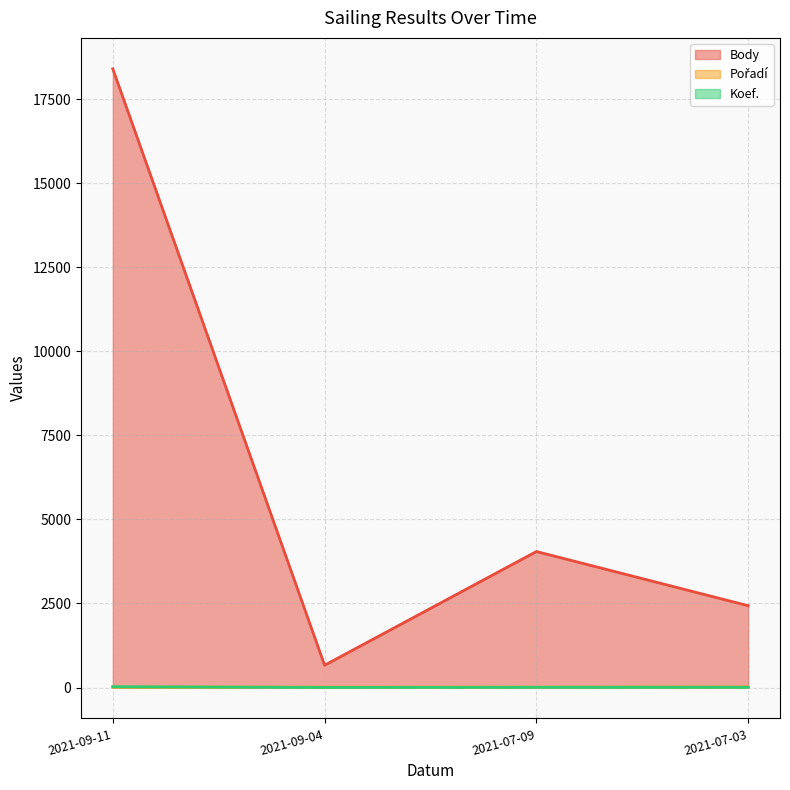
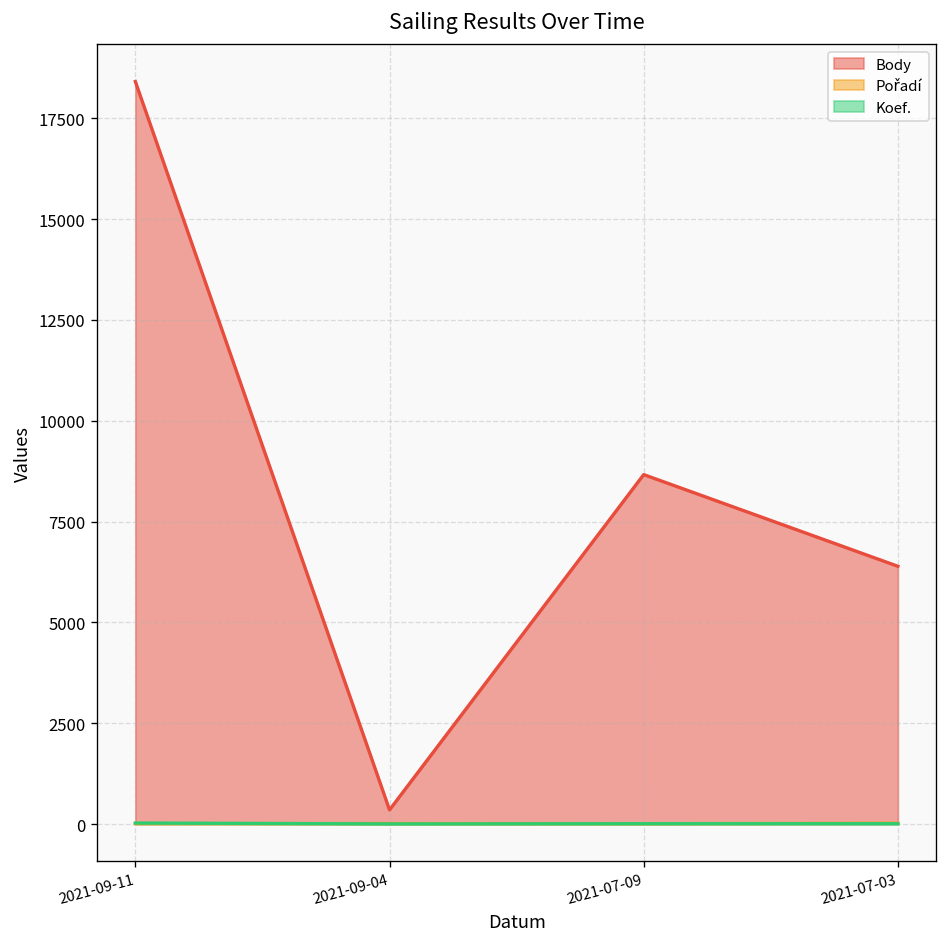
Body, 2021-09-04: 700 -> 400
Body, 2021-07-09: 4000 -> 8700
Body, 2021-07-03: 2400 -> 6400
